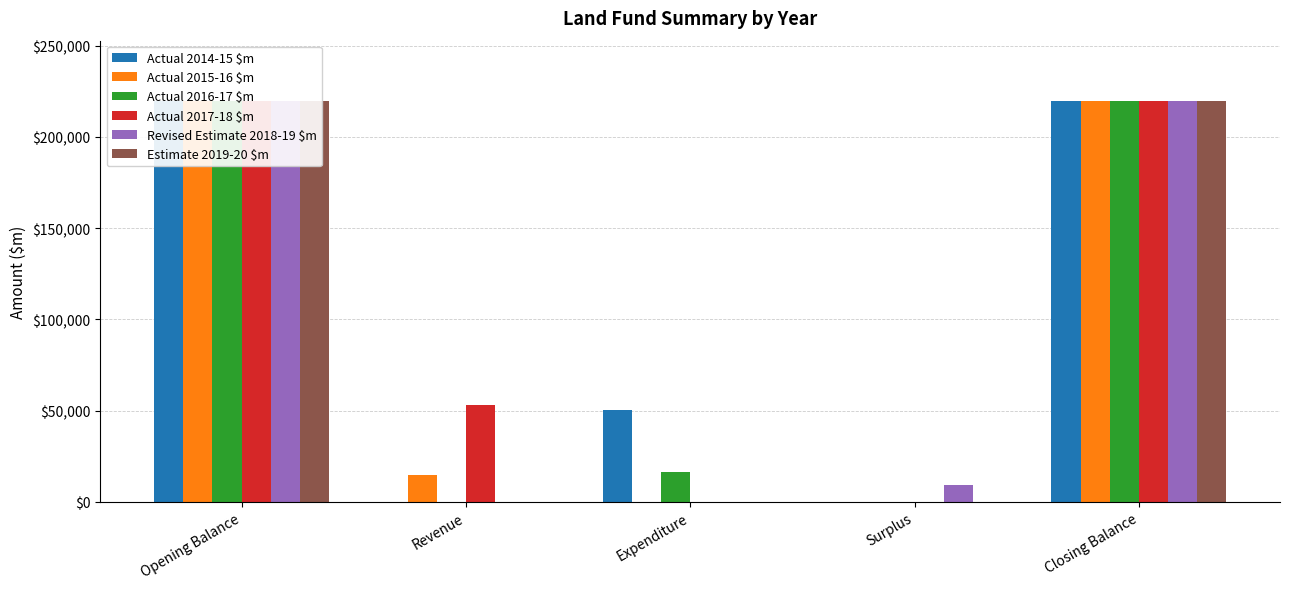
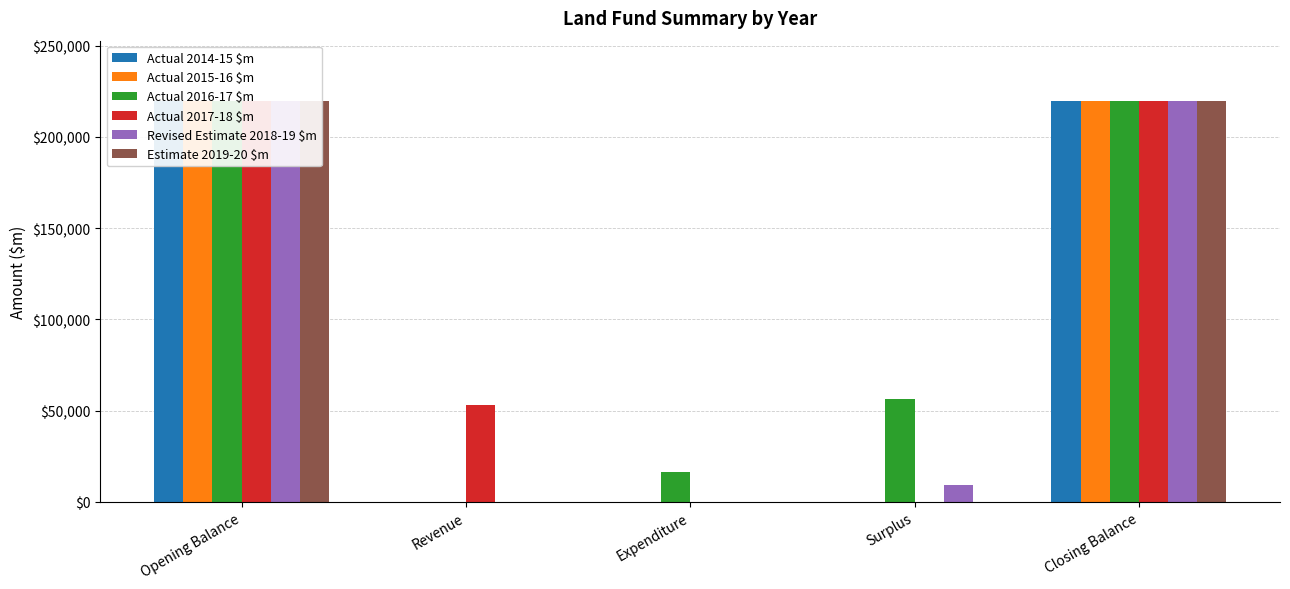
Actual 2015-16 $m, Revenue: $15,000 -> $0
Actual 2014-15 $m, Expenditure: $51,000 -> $0
Actual 2016-17 $m, Surplus: $0 -> $57,000
